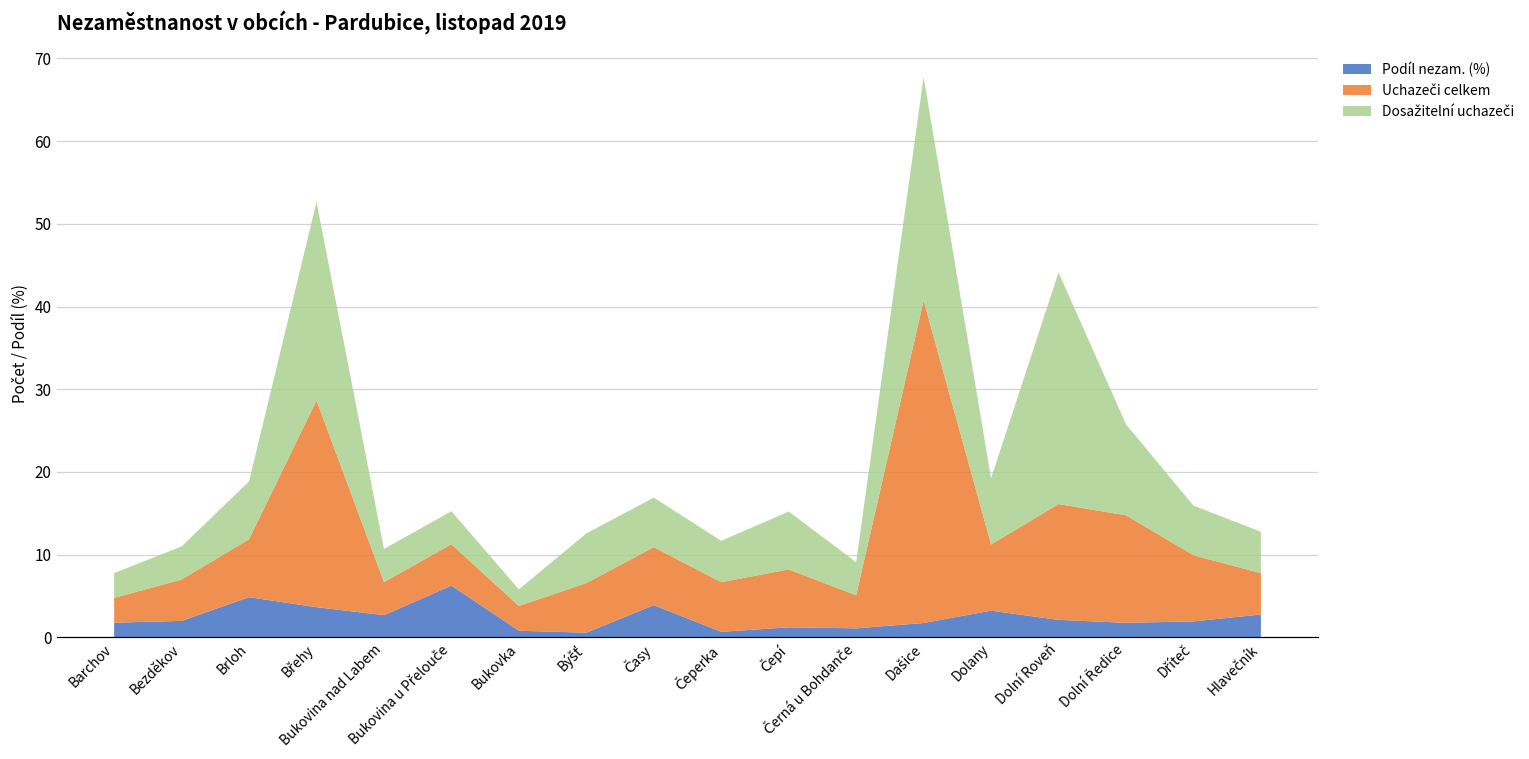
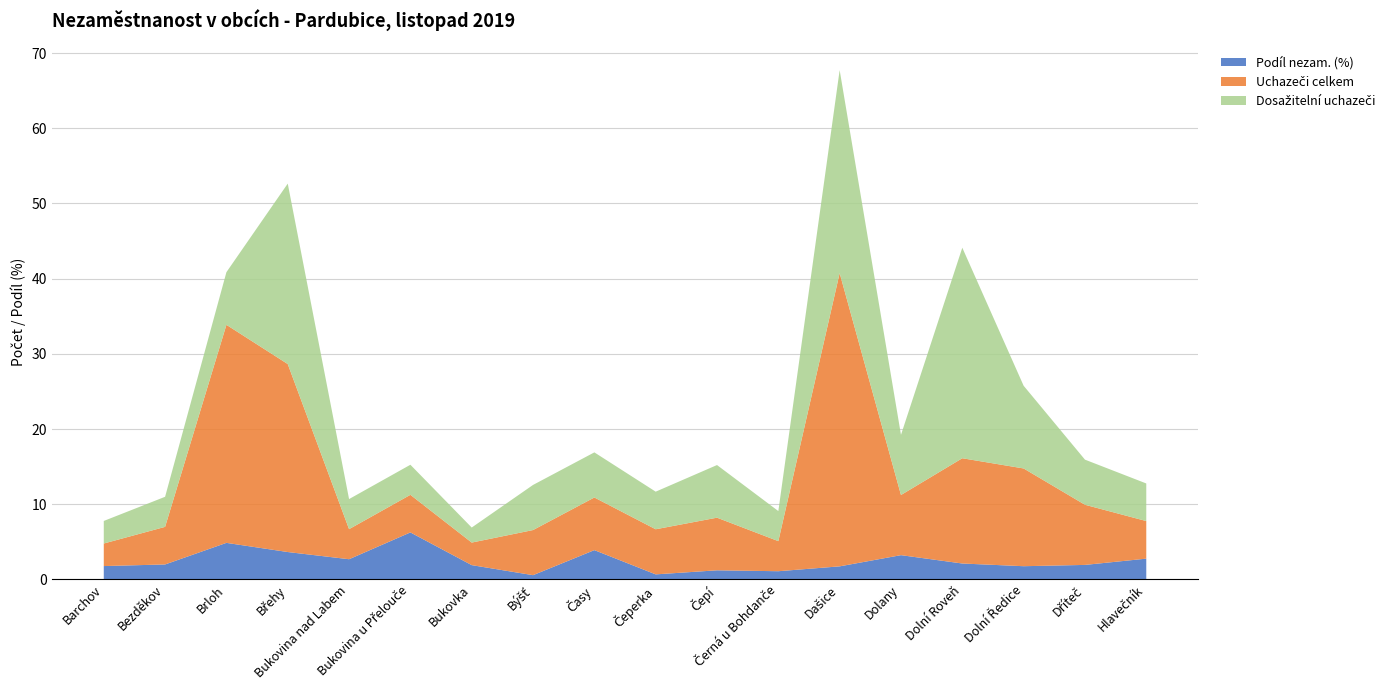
Uchazeči celkem, Brloh: 7 -> 29
Podíl nezam. (%), Bukovka: 1 -> 2
